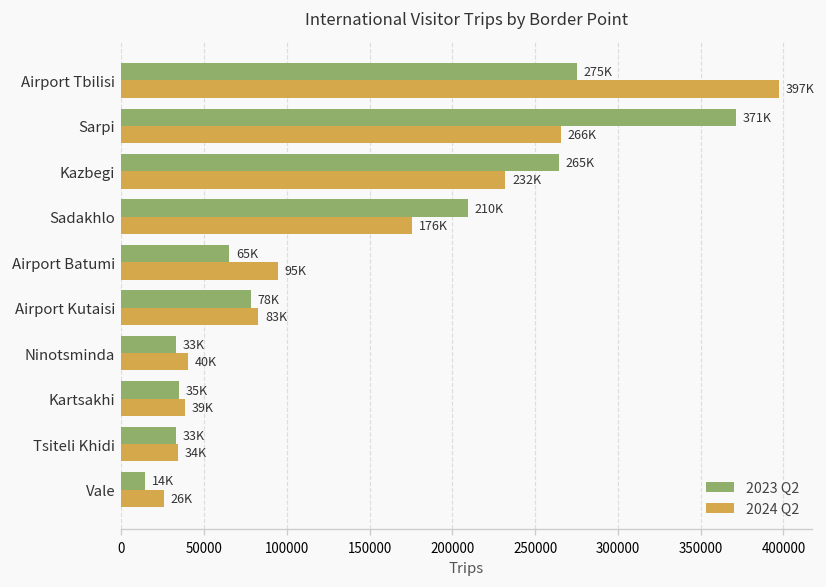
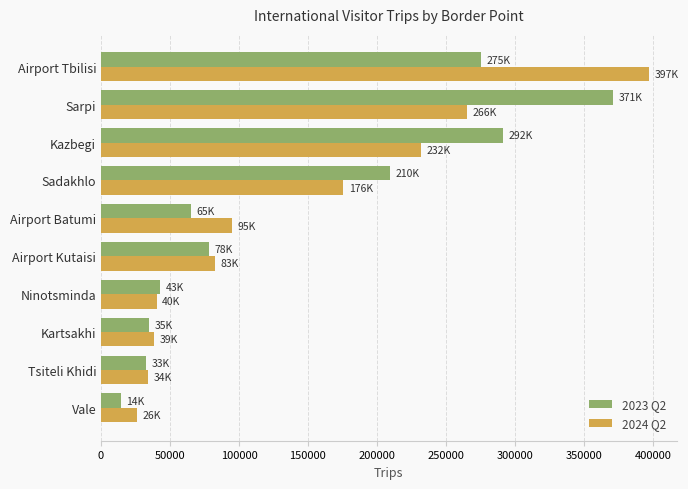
2023 Q2, Kazbegi: 265K -> 292K
2023 Q2, Ninotsminda: 33K -> 43K
